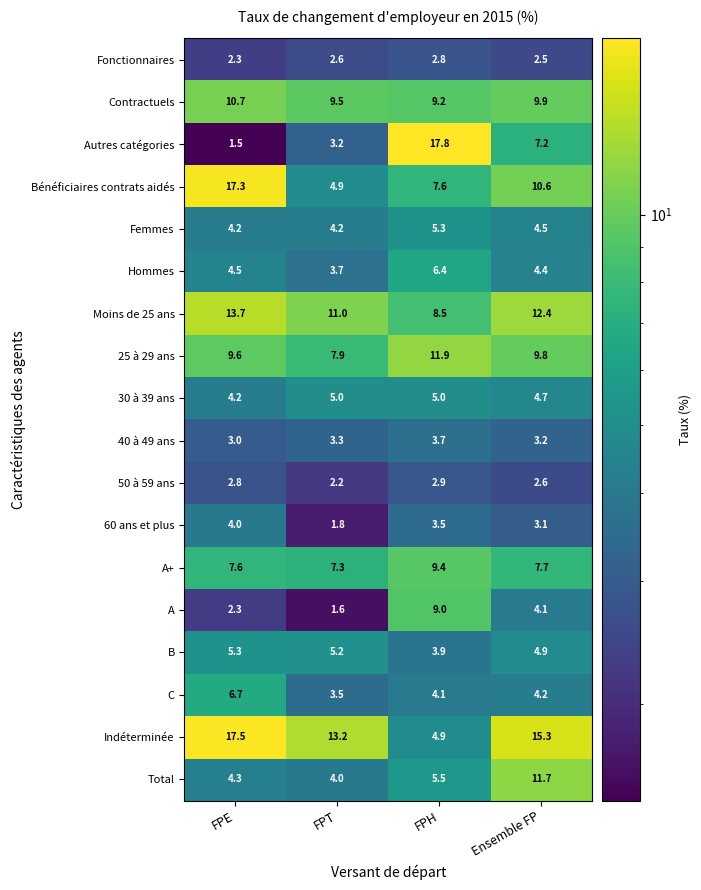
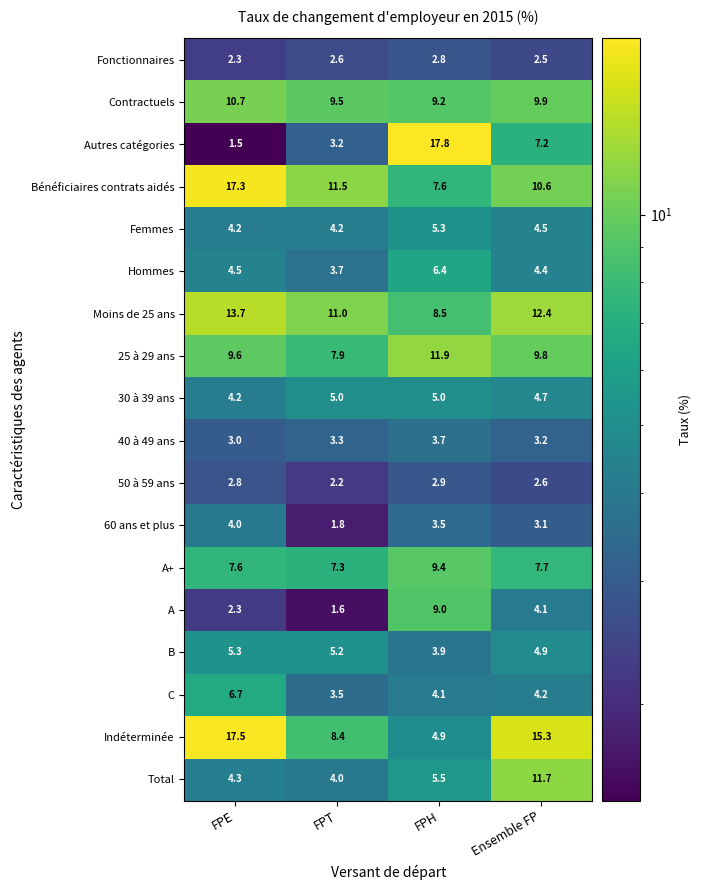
Bénéficiaires contrats aidés, FPT: 4.9 -> 11.5
Indéterminée, FPT: 13.2 -> 8.4
